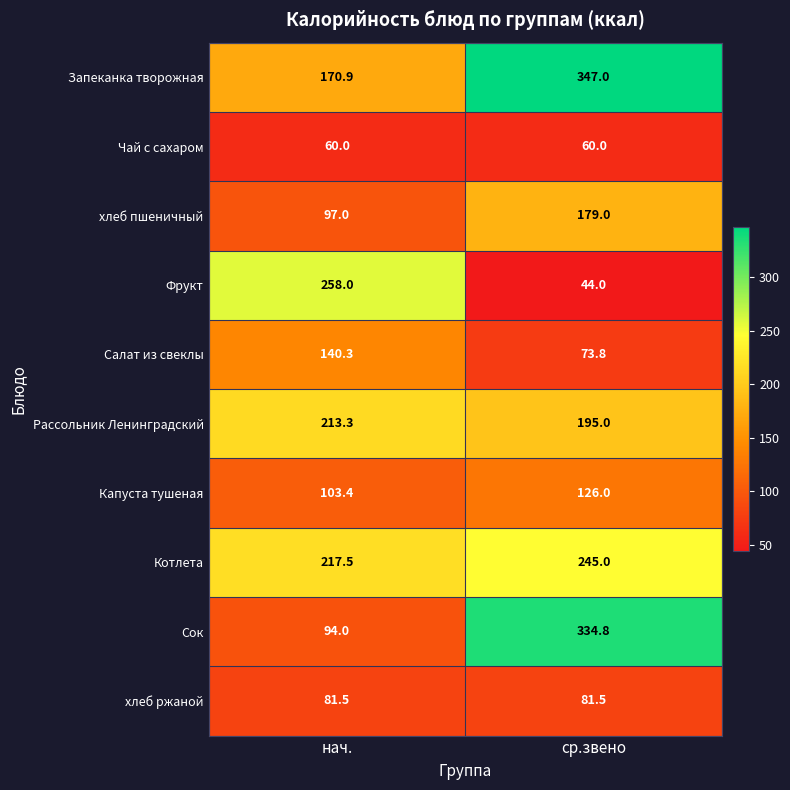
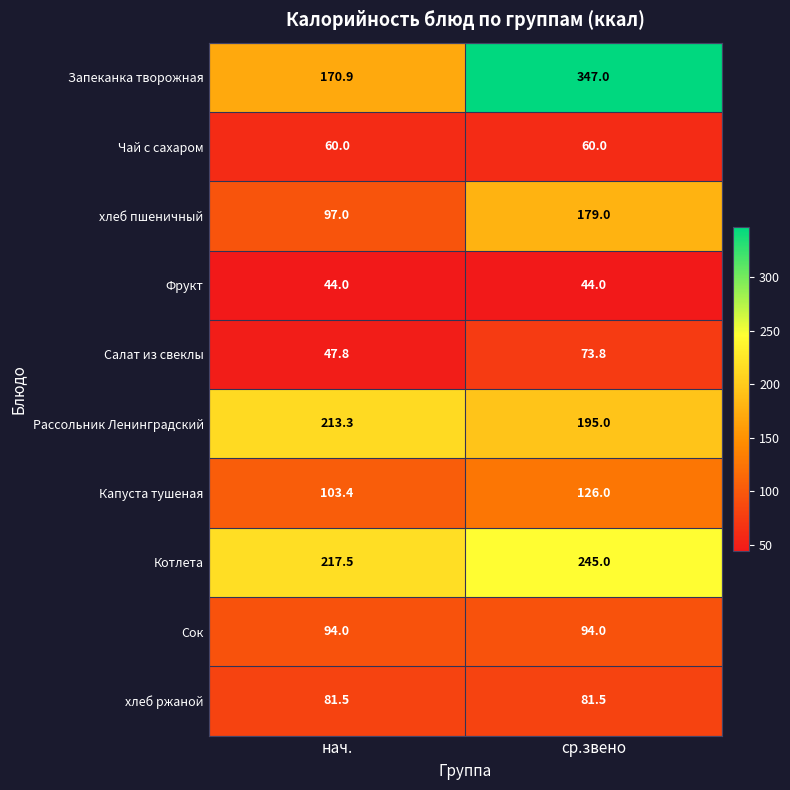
Фрукт, нач.: 258.0 -> 44.0
Салат из свеклы, нач.: 140.3 -> 47.8
Сок, ср.звено: 334.8 -> 94.0
